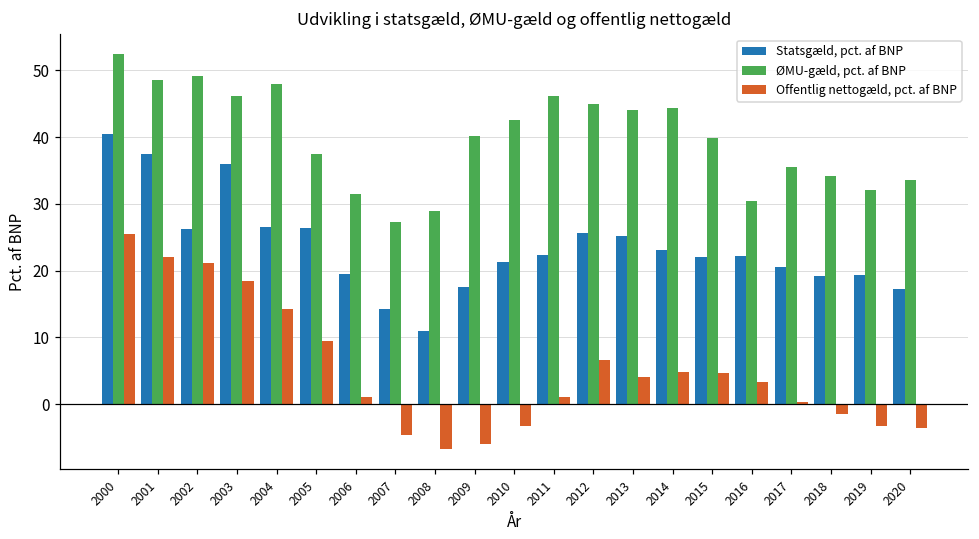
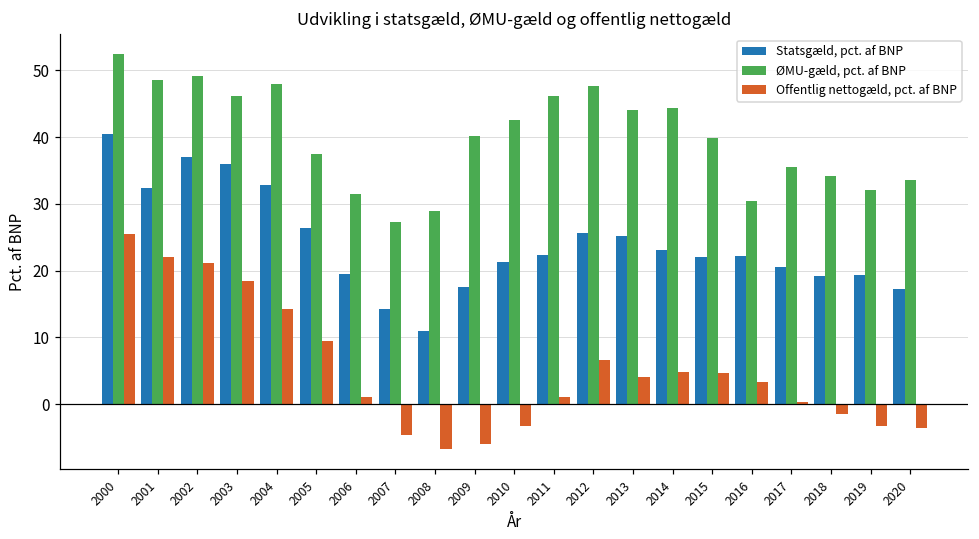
Statsgæld, pct. af BNP, 2001: 38 -> 32
Statsgæld, pct. af BNP, 2002: 26 -> 37
Statsgæld, pct. af BNP, 2004: 27 -> 33
ØMU-gæld, pct. af BNP, 2012: 45 -> 48
